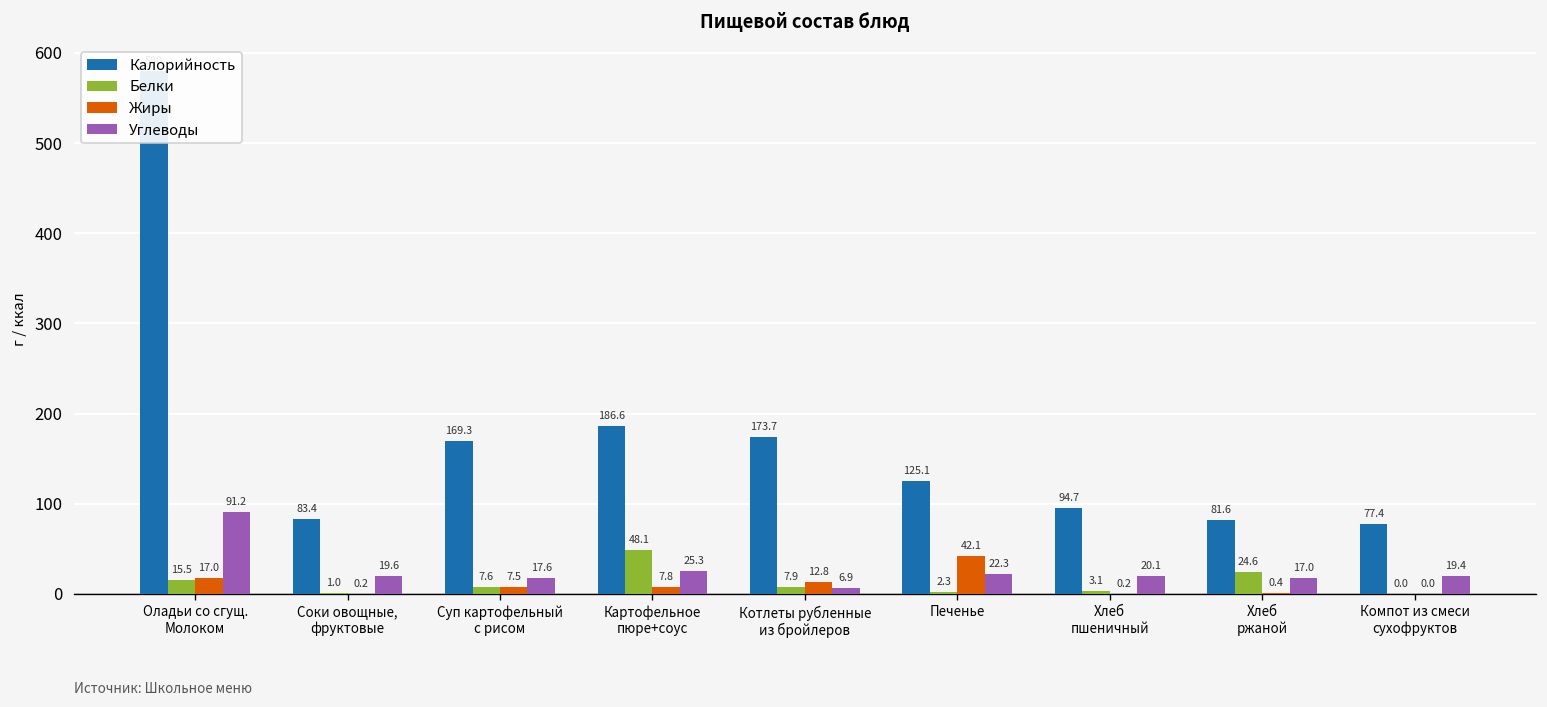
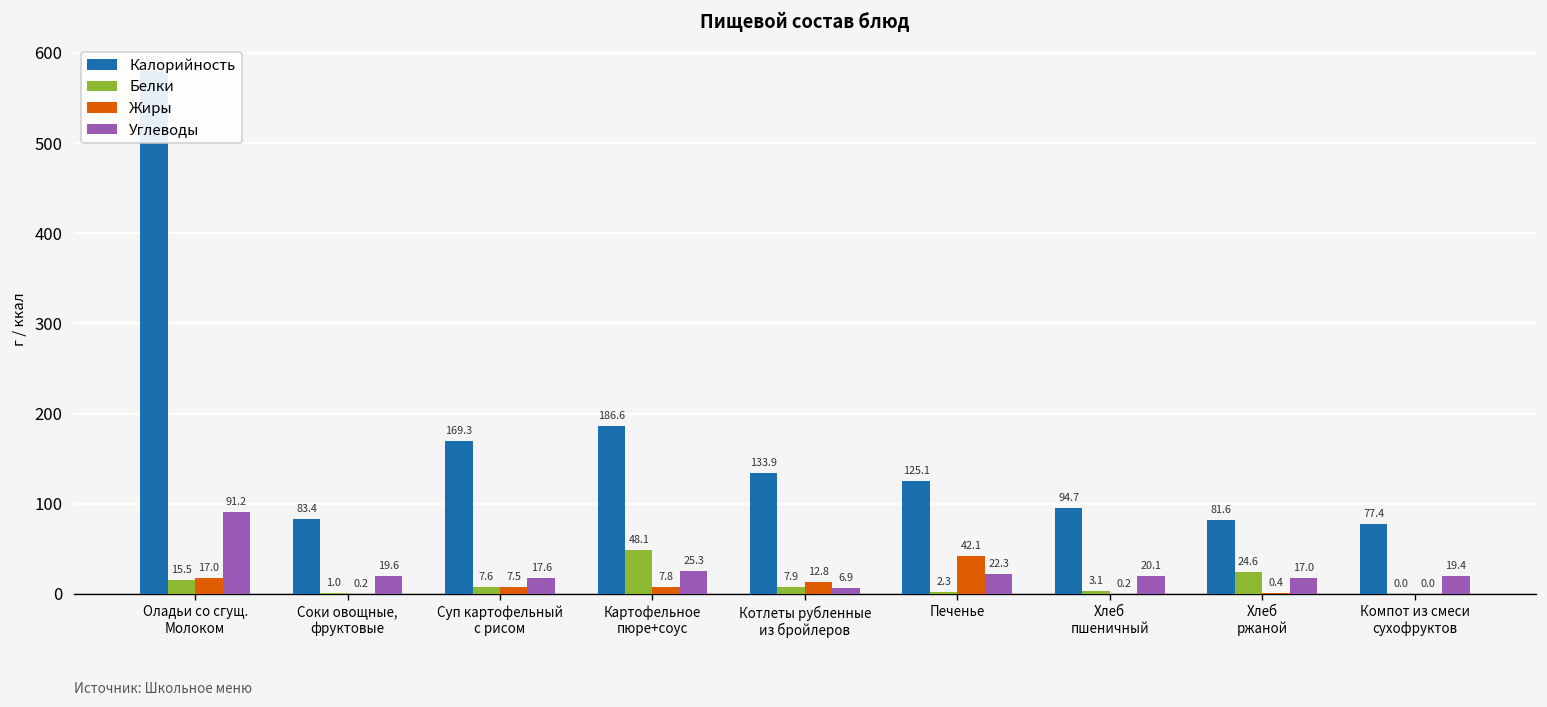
Калорийность, Котлеты рубленные из бройлеров: 173.7 -> 133.9
